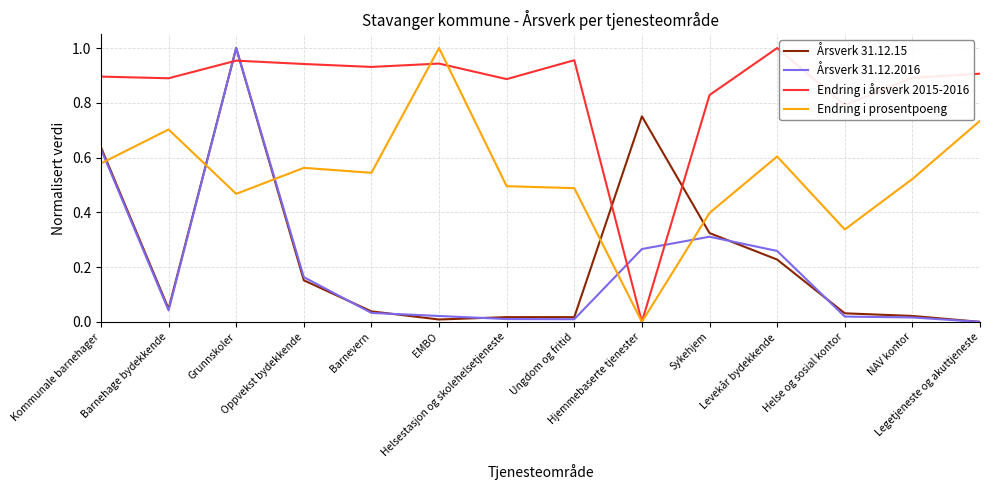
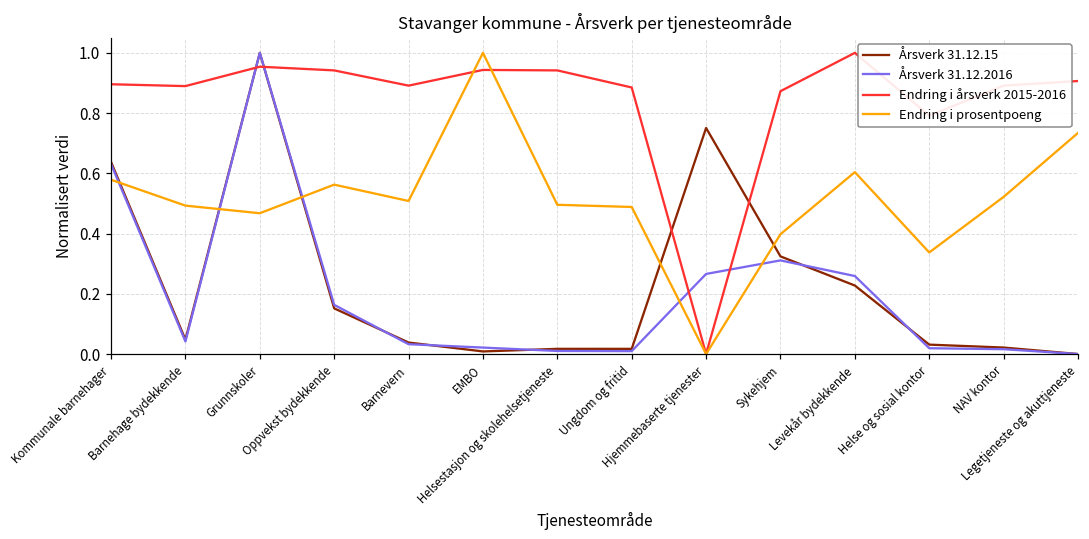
Endring i prosentpoeng, Barnehage bydekkende: 0.70 -> 0.49
Endring i årsverk 2015-2016, Barnevern: 0.93 -> 0.89
Endring i prosentpoeng, Barnevern: 0.54 -> 0.51
Endring i årsverk 2015-2016, Helsestasjon og skolehelsetjeneste: 0.89 -> 0.94
Endring i årsverk 2015-2016, Ungdom og fritid: 0.96 -> 0.88
Endring i årsverk 2015-2016, Sykehjem: 0.83 -> 0.87
